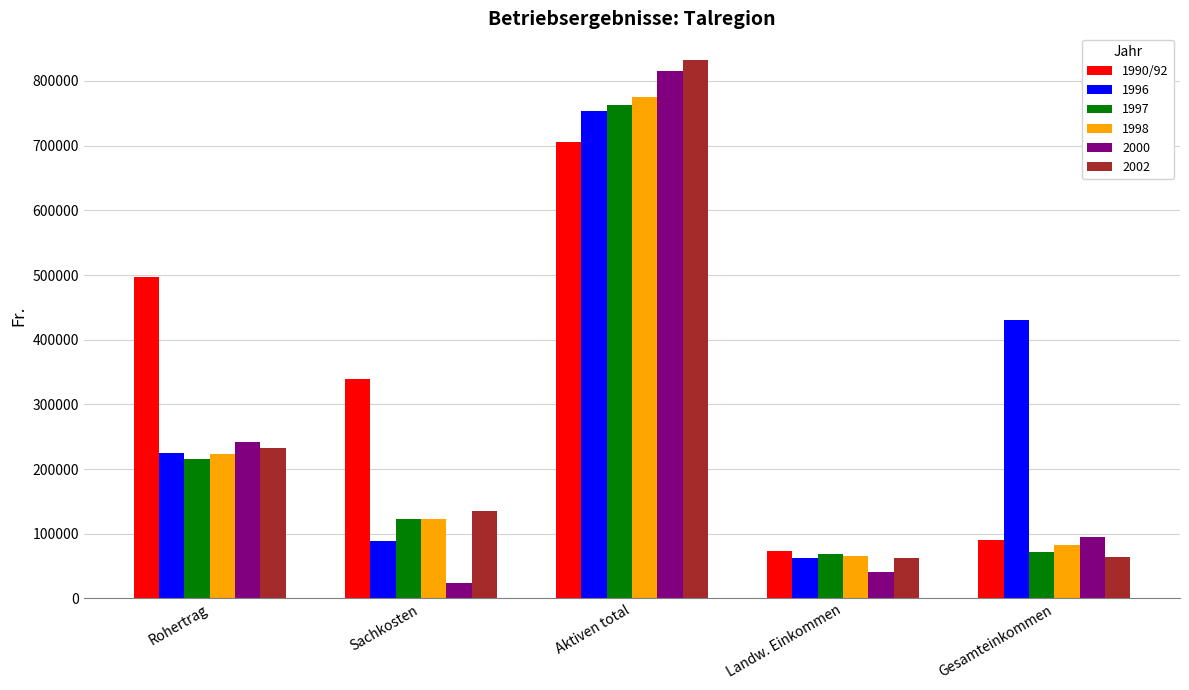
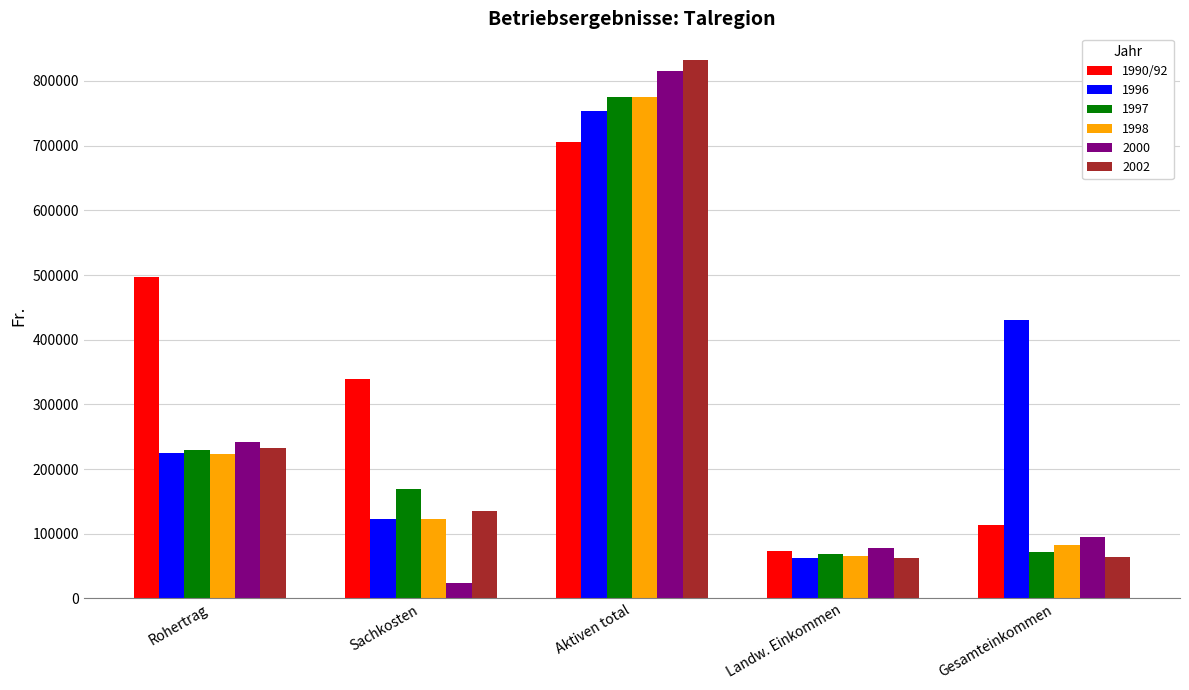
1997, Rohertrag: 220000 -> 230000
1996, Sachkosten: 90000 -> 120000
1997, Sachkosten: 120000 -> 170000
1997, Aktiven total: 760000 -> 780000
2000, Landw. Einkommen: 40000 -> 80000
1990/92, Gesamteinkommen: 90000 -> 110000
